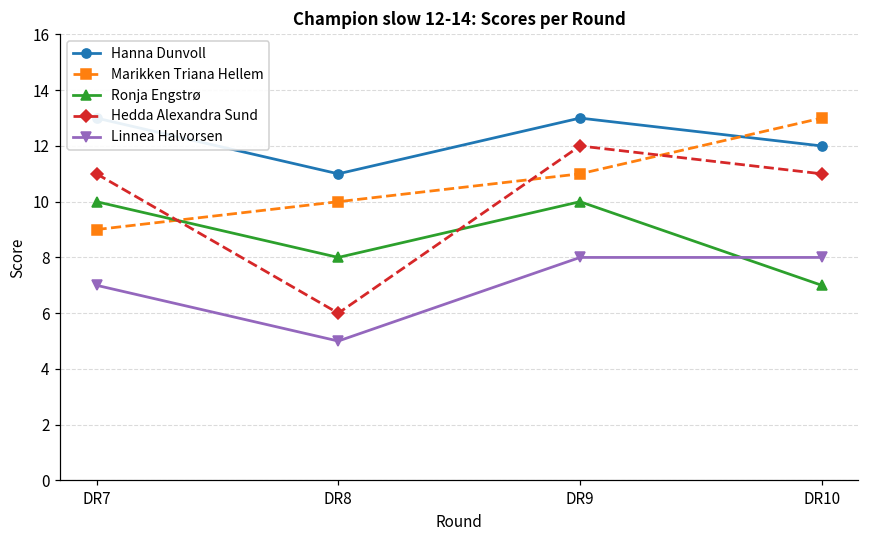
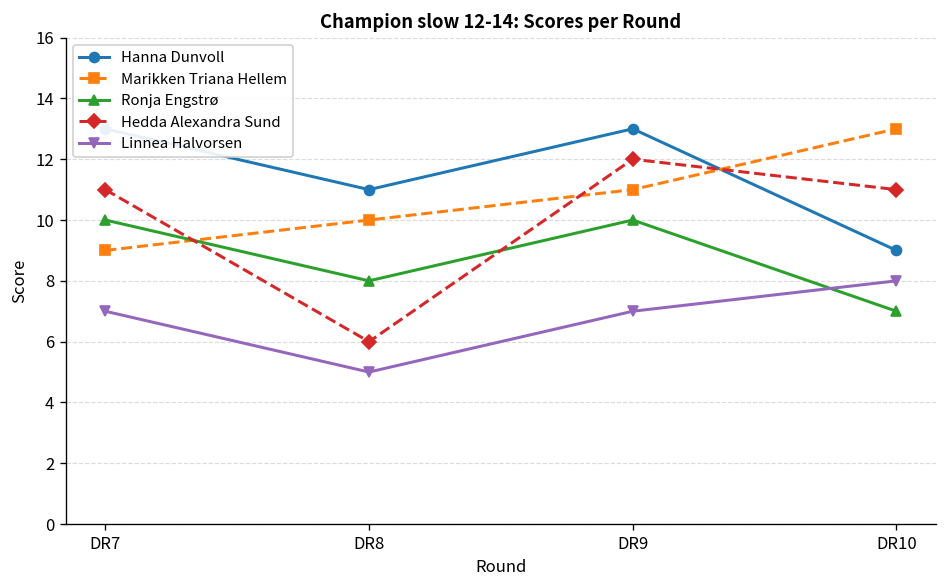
Linnea Halvorsen, DR9: 8 -> 7
Hanna Dunvoll, DR10: 12 -> 9
